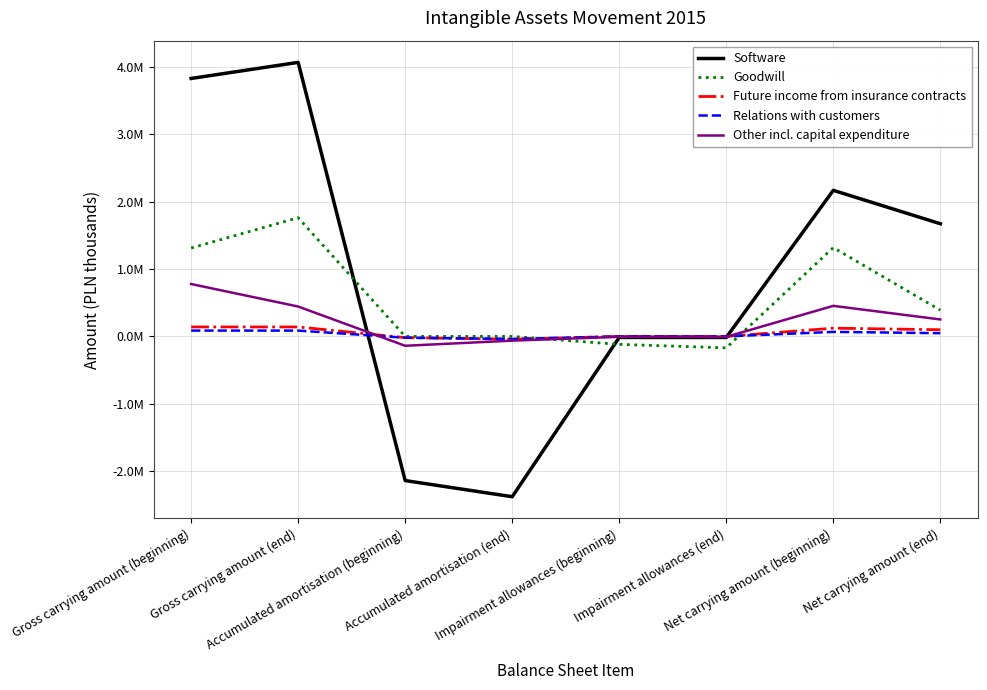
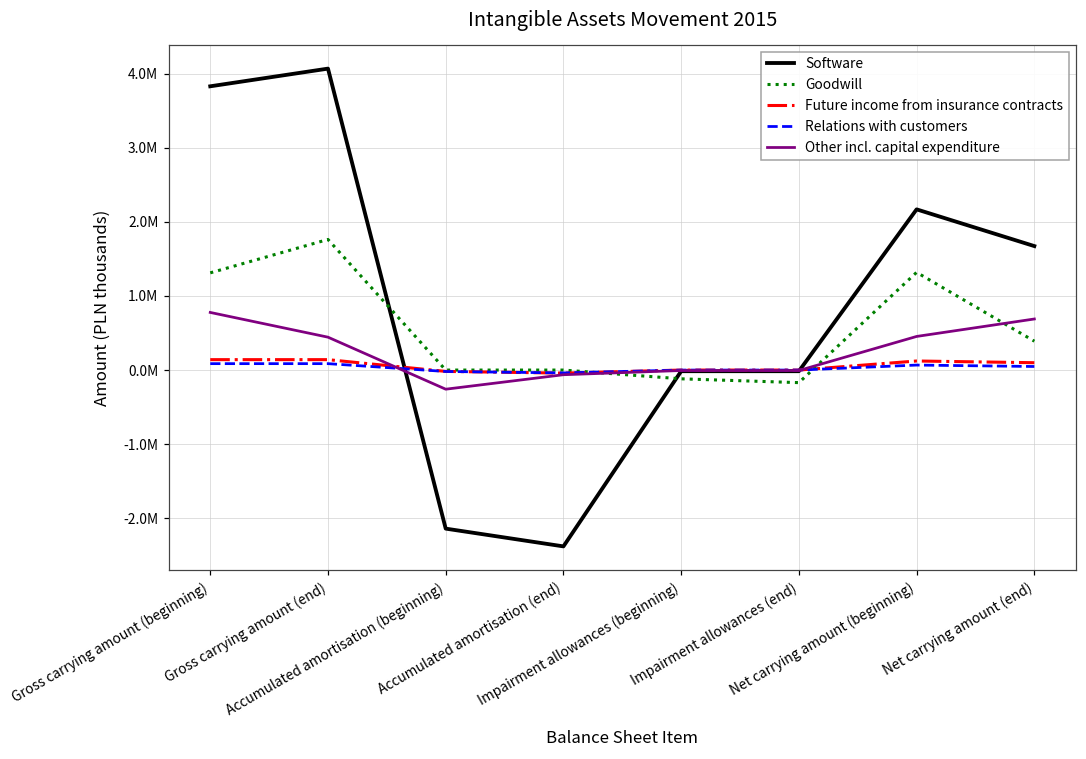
Other incl. capital expenditure, Accumulated amortisation (beginning): -100000 -> -300000
Other incl. capital expenditure, Net carrying amount (end): 300000 -> 700000
